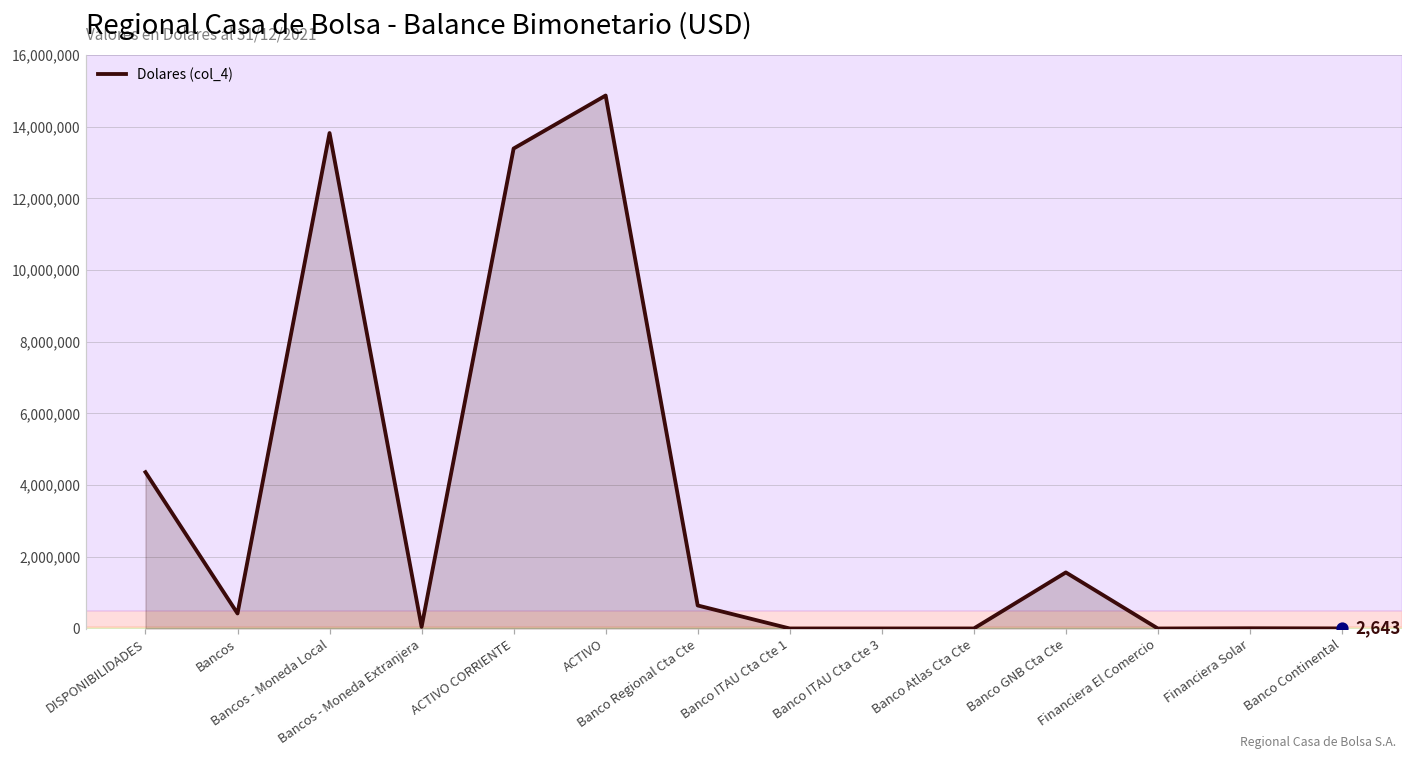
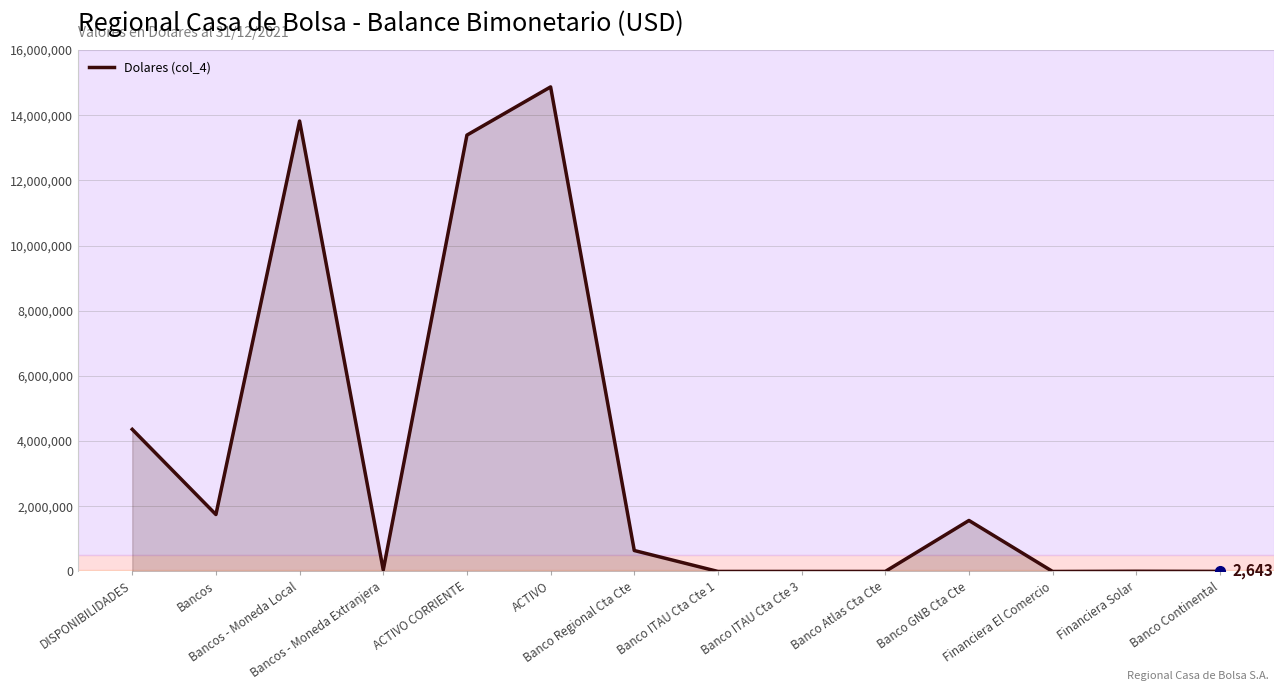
Dolares (col_4), Bancos: 400,000 -> 1,700,000
